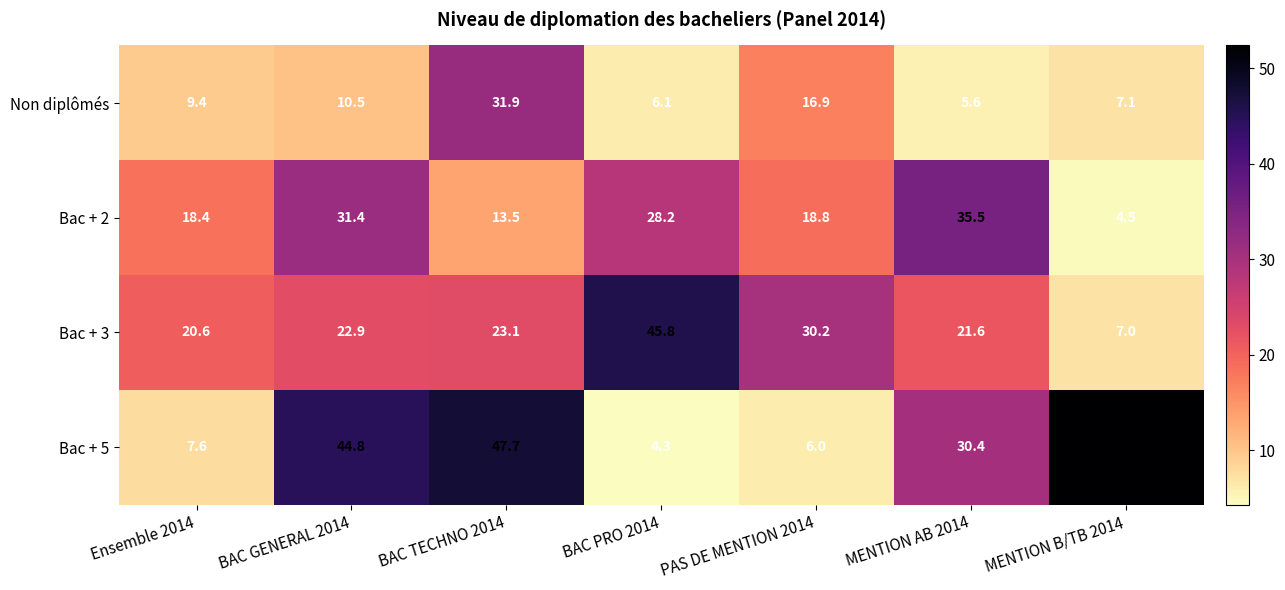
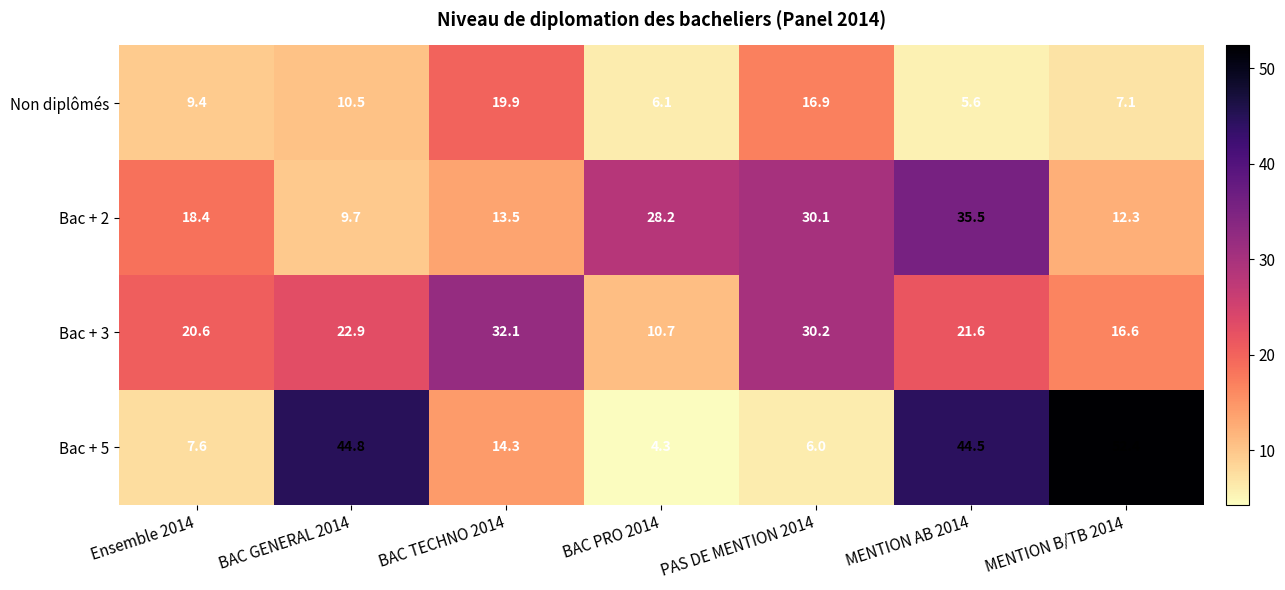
Non diplômés, BAC TECHNO 2014: 31.9 -> 19.9
Bac + 2, BAC GENERAL 2014: 31.4 -> 9.7
Bac + 2, PAS DE MENTION 2014: 18.8 -> 30.1
Bac + 2, MENTION B/TB 2014: 4.5 -> 12.3
Bac + 3, BAC TECHNO 2014: 23.1 -> 32.1
Bac + 3, BAC PRO 2014: 45.8 -> 10.7
Bac + 3, MENTION B/TB 2014: 7.0 -> 16.6
Bac + 5, BAC TECHNO 2014: 47.7 -> 14.3
Bac + 5, MENTION AB 2014: 30.4 -> 44.5
